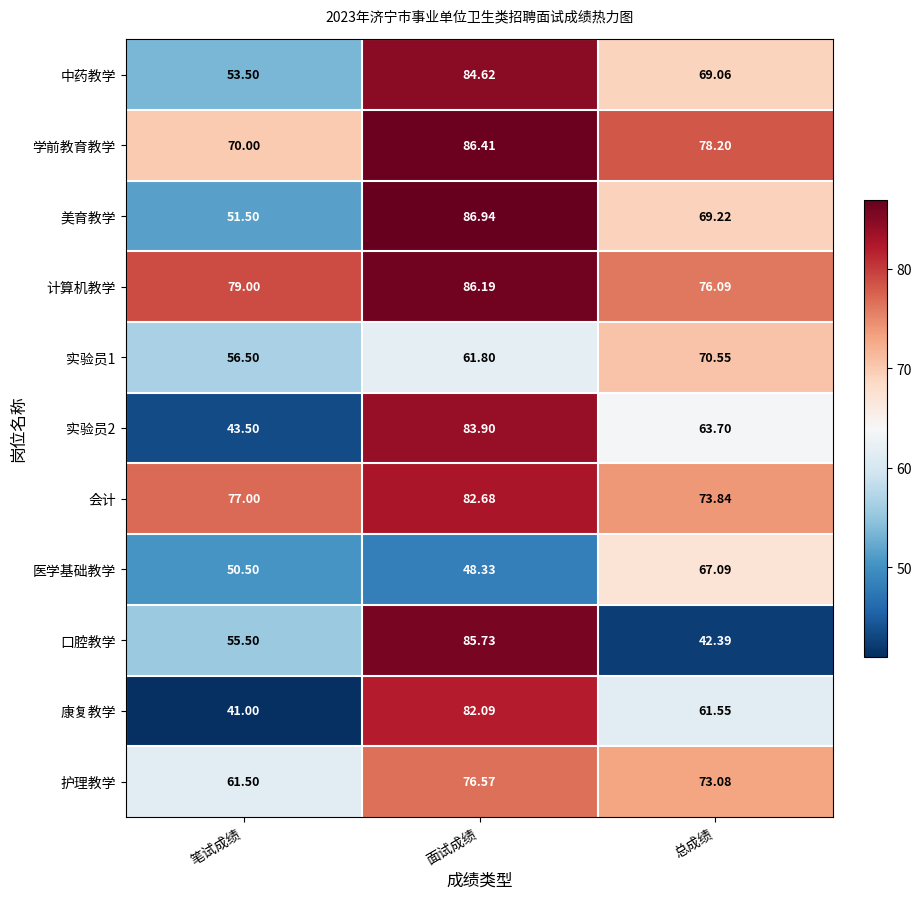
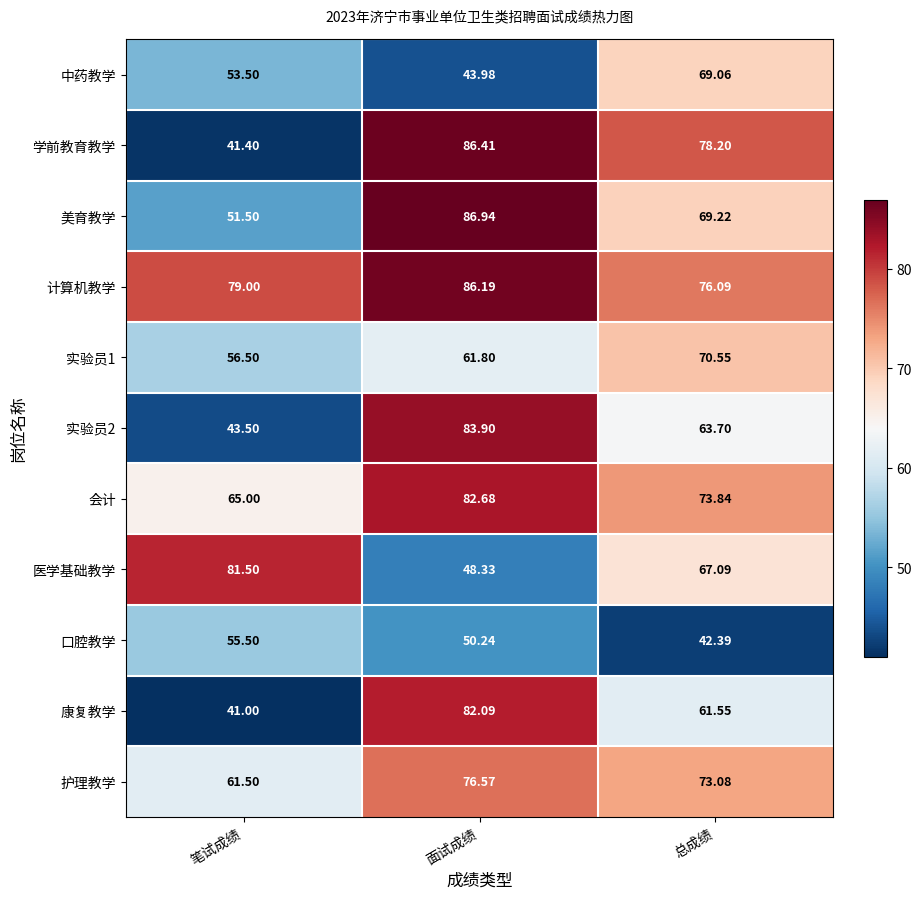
中药教学, 面试成绩: 84.62 -> 43.98
学前教育教学, 笔试成绩: 70.00 -> 41.40
会计, 笔试成绩: 77.00 -> 65.00
医学基础教学, 笔试成绩: 50.50 -> 81.50
口腔教学, 面试成绩: 85.73 -> 50.24
